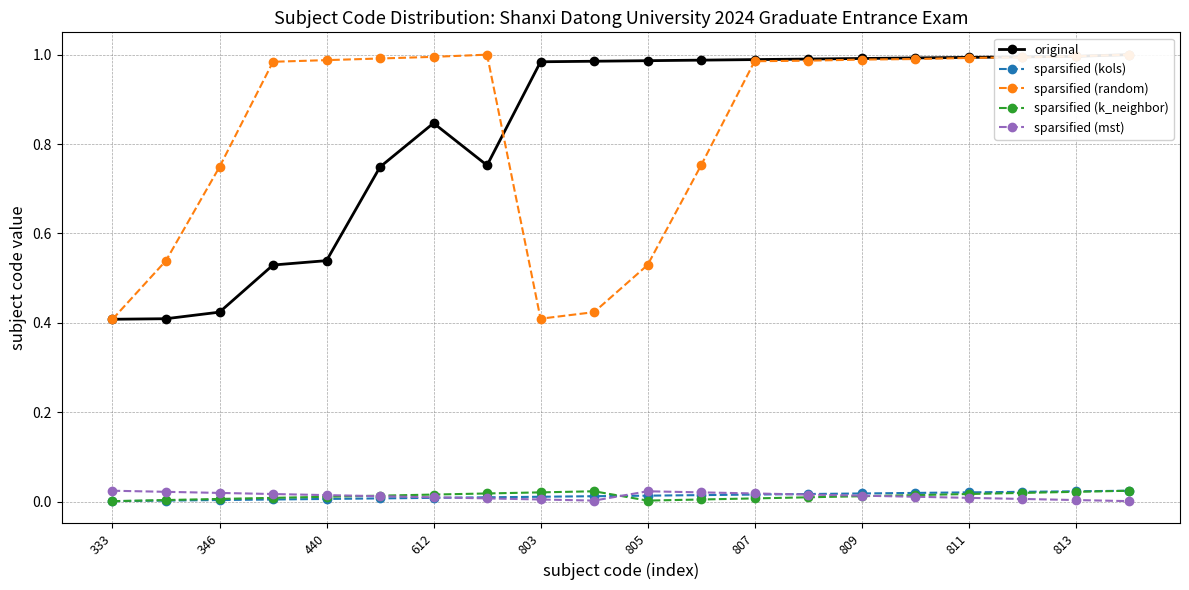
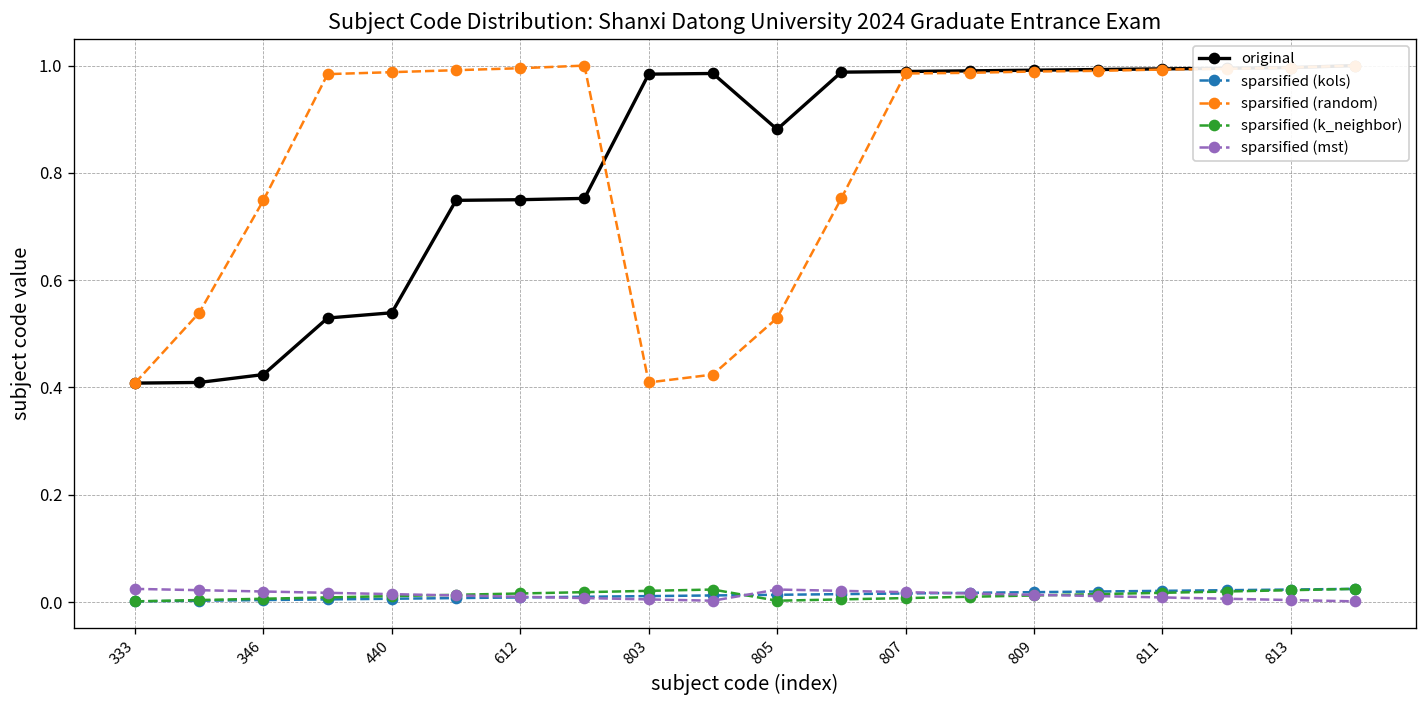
original, 612: 0.85 -> 0.75
original, 805: 0.99 -> 0.88
